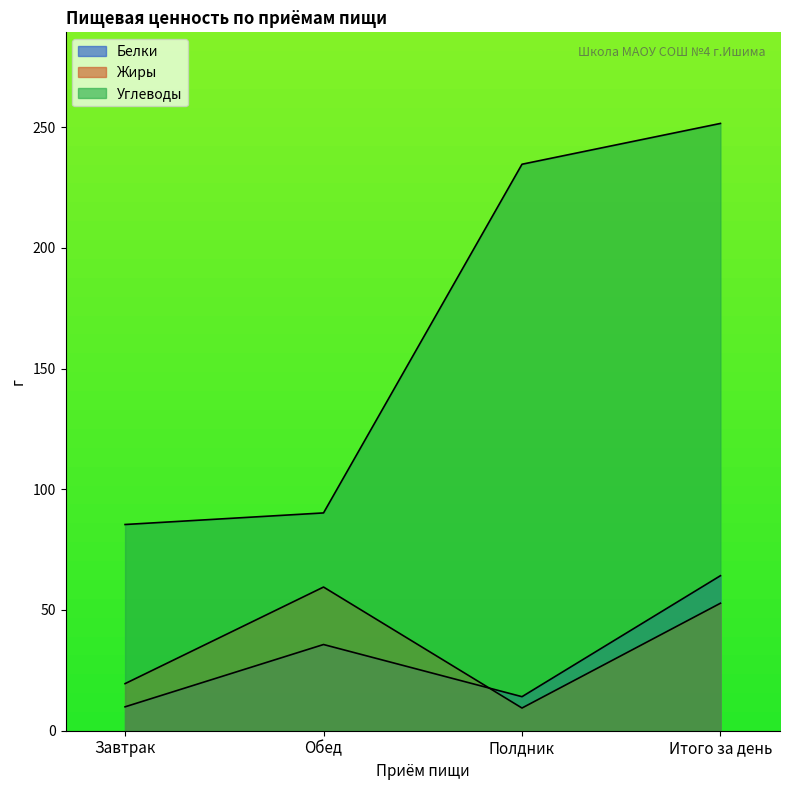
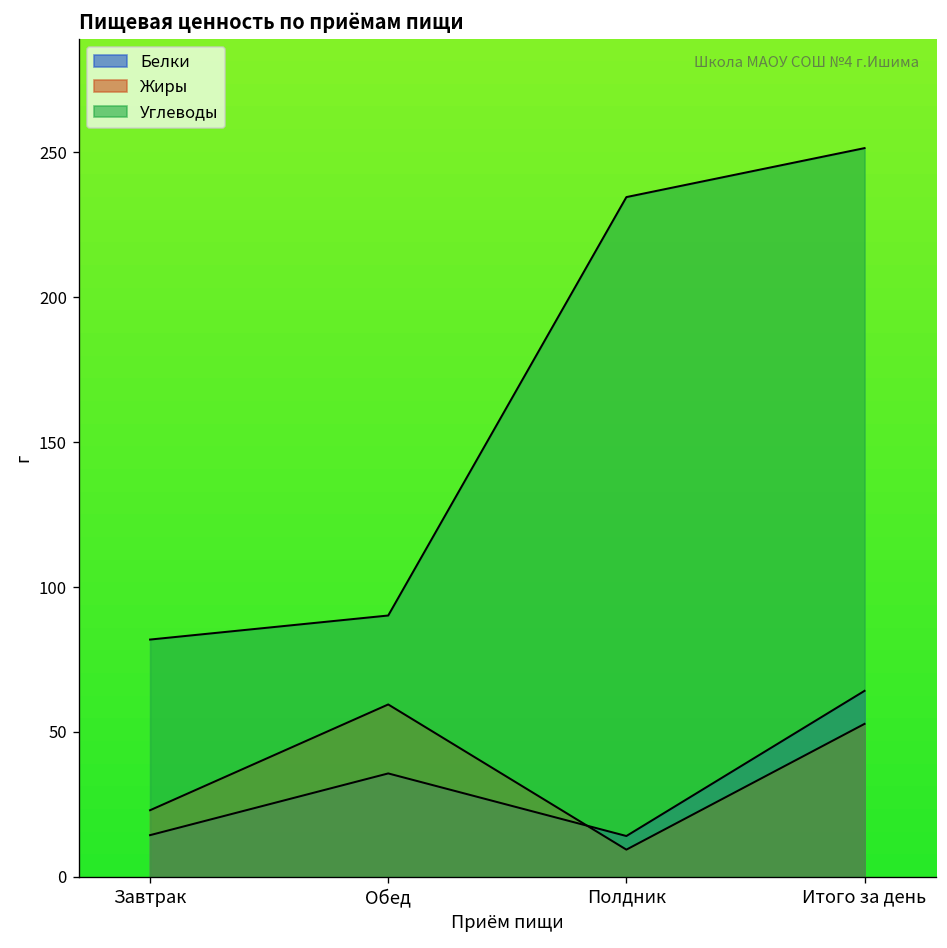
Белки, Завтрак: 10 -> 14
Жиры, Завтрак: 20 -> 23
Углеводы, Завтрак: 85 -> 82
